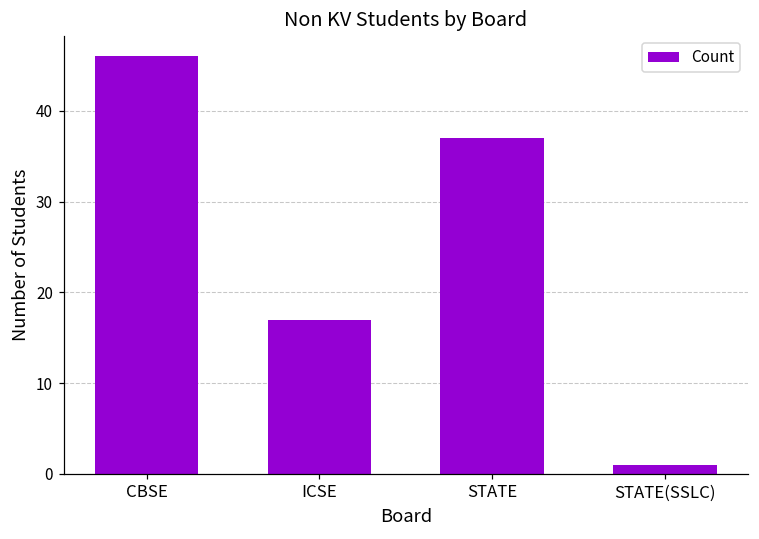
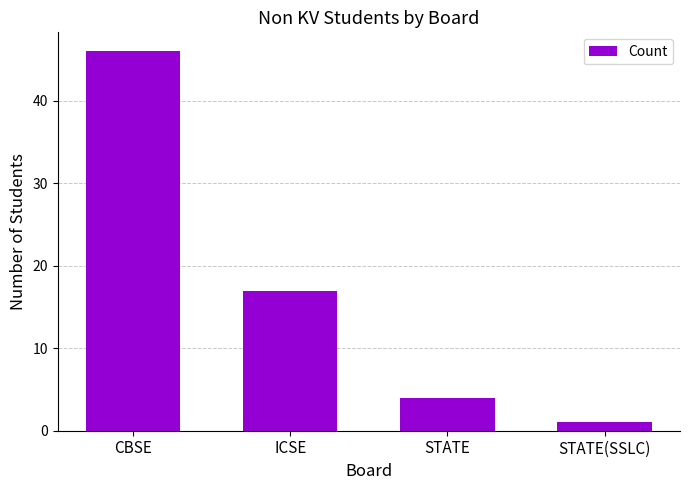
STATE: 37 -> 4
